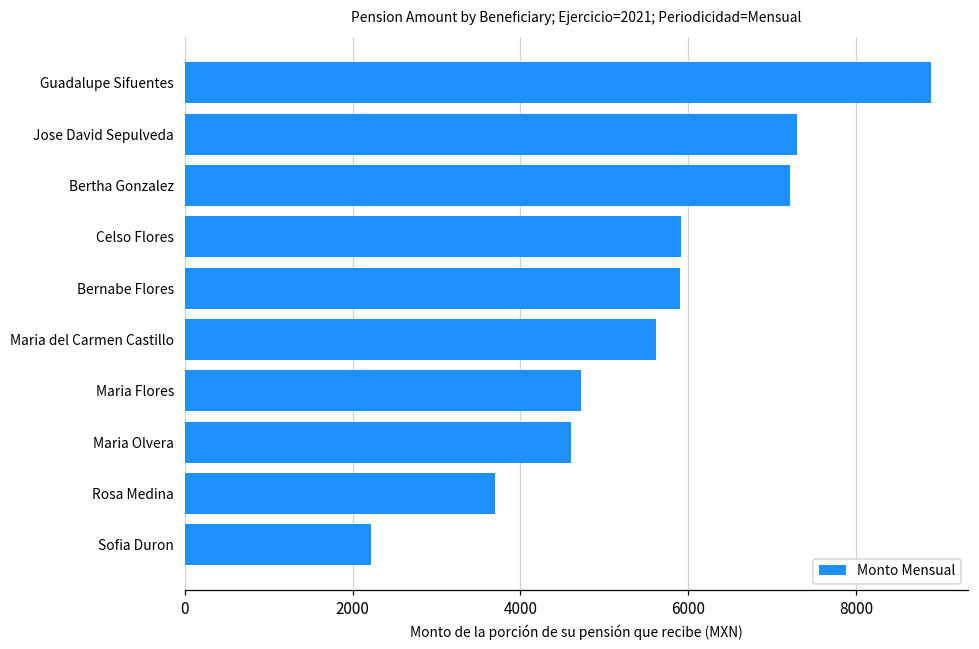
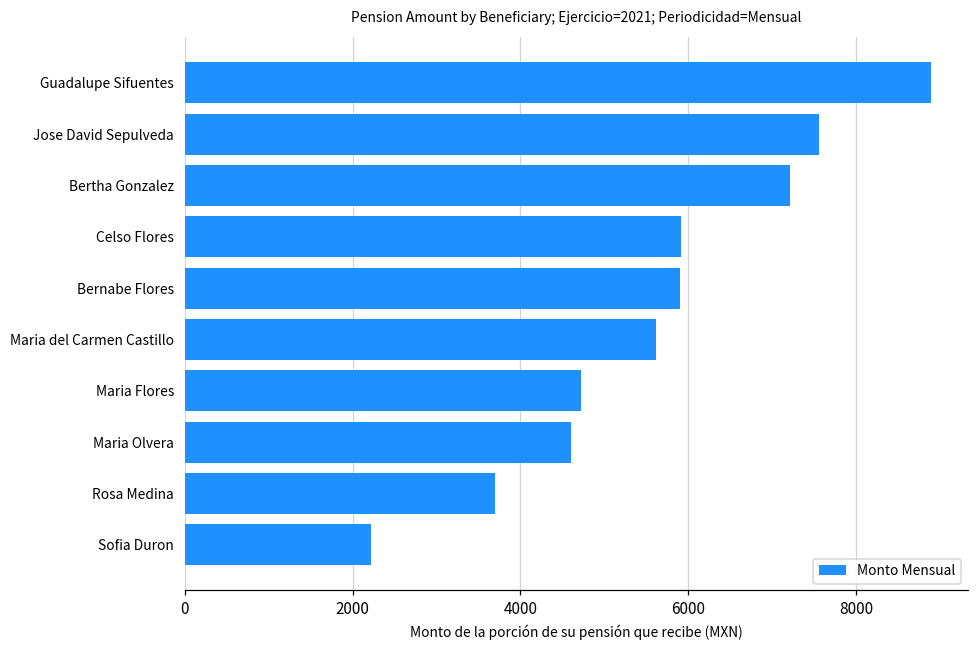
Jose David Sepulveda: 7300 -> 7600
